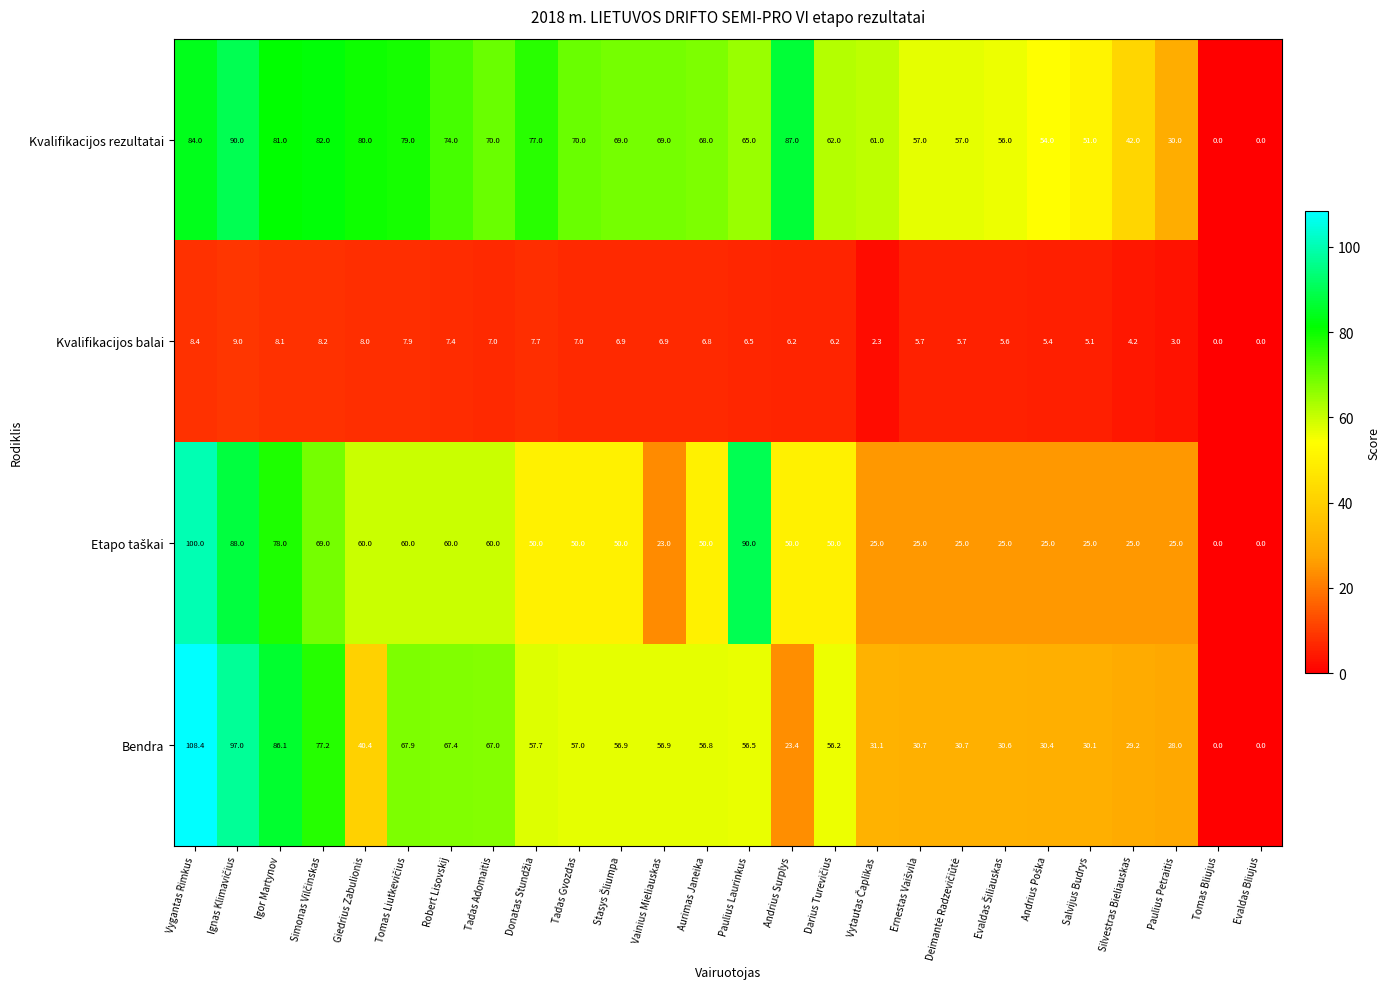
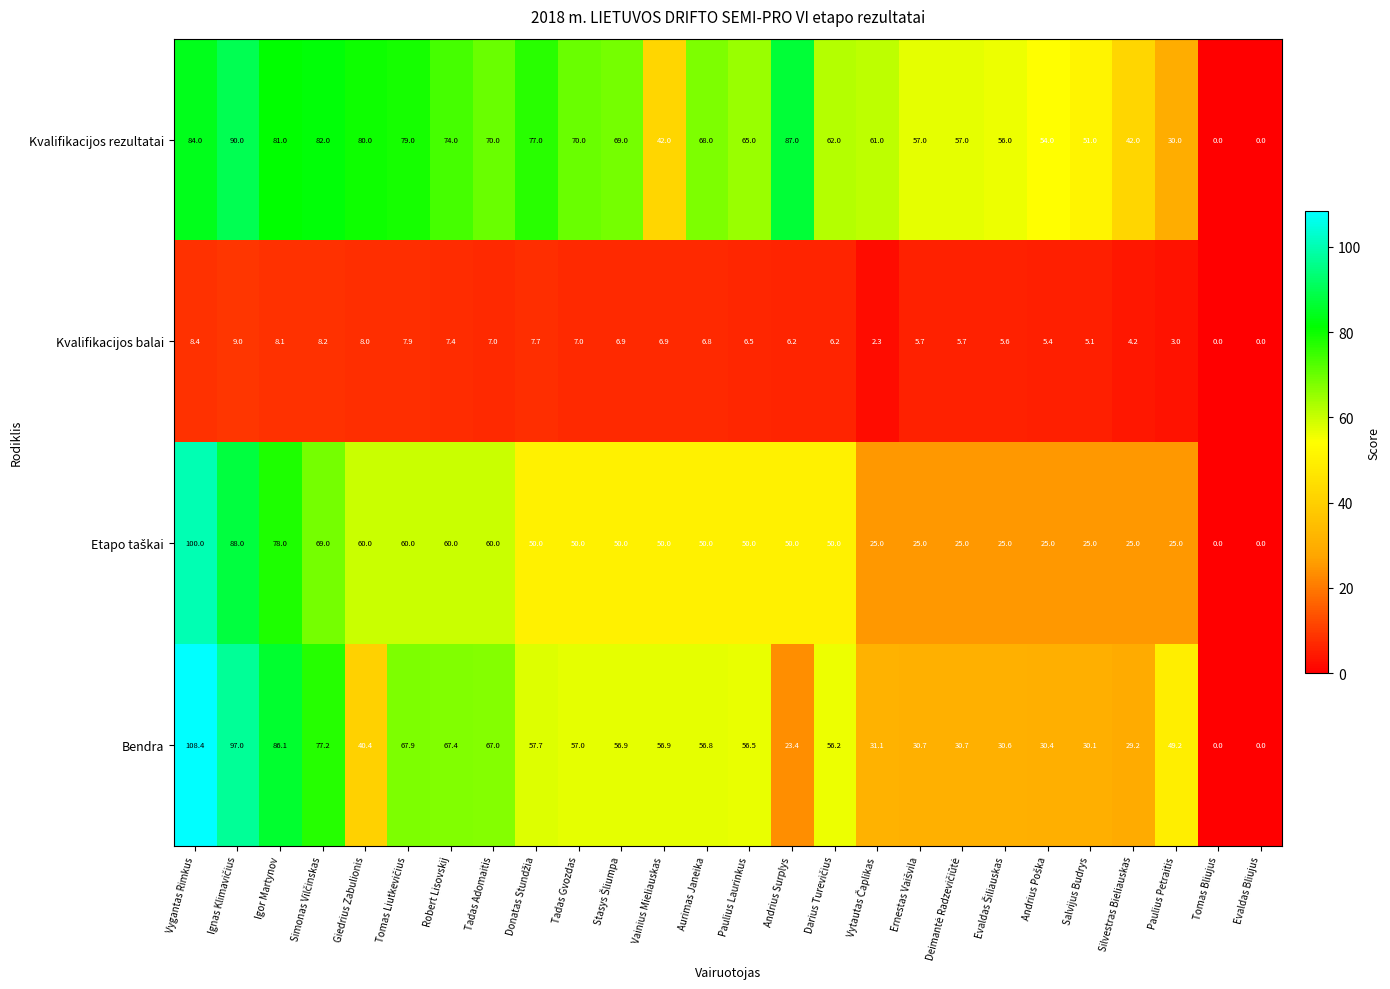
Kvalifikacijos rezultatai, Vainius Mieliauskas: 69.0 -> 42.0
Etapo taškai, Vainius Mieliauskas: 23.0 -> 50.0
Etapo taškai, Paulius Laurinkus: 90.0 -> 50.0
Bendra, Paulius Petraitis: 28.0 -> 49.2
